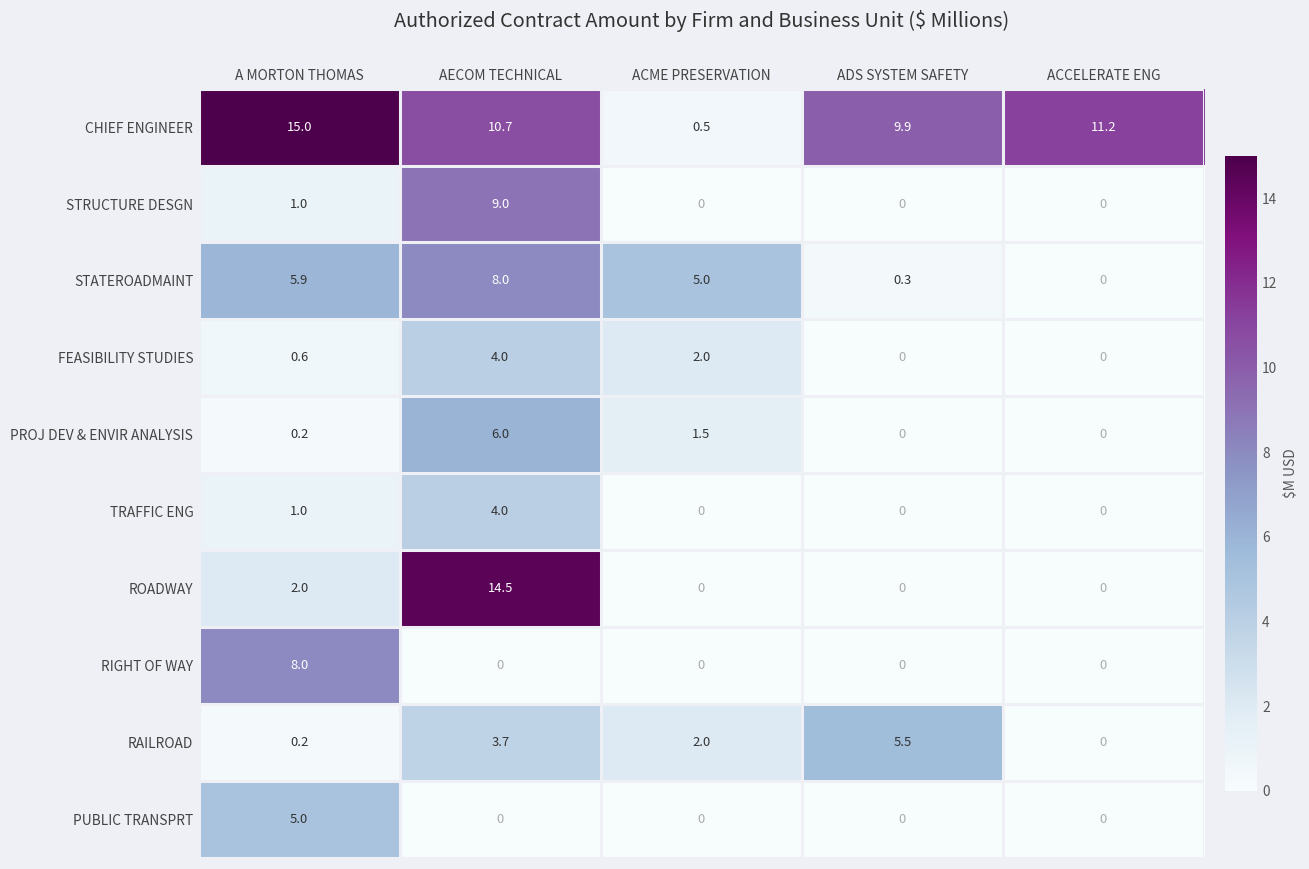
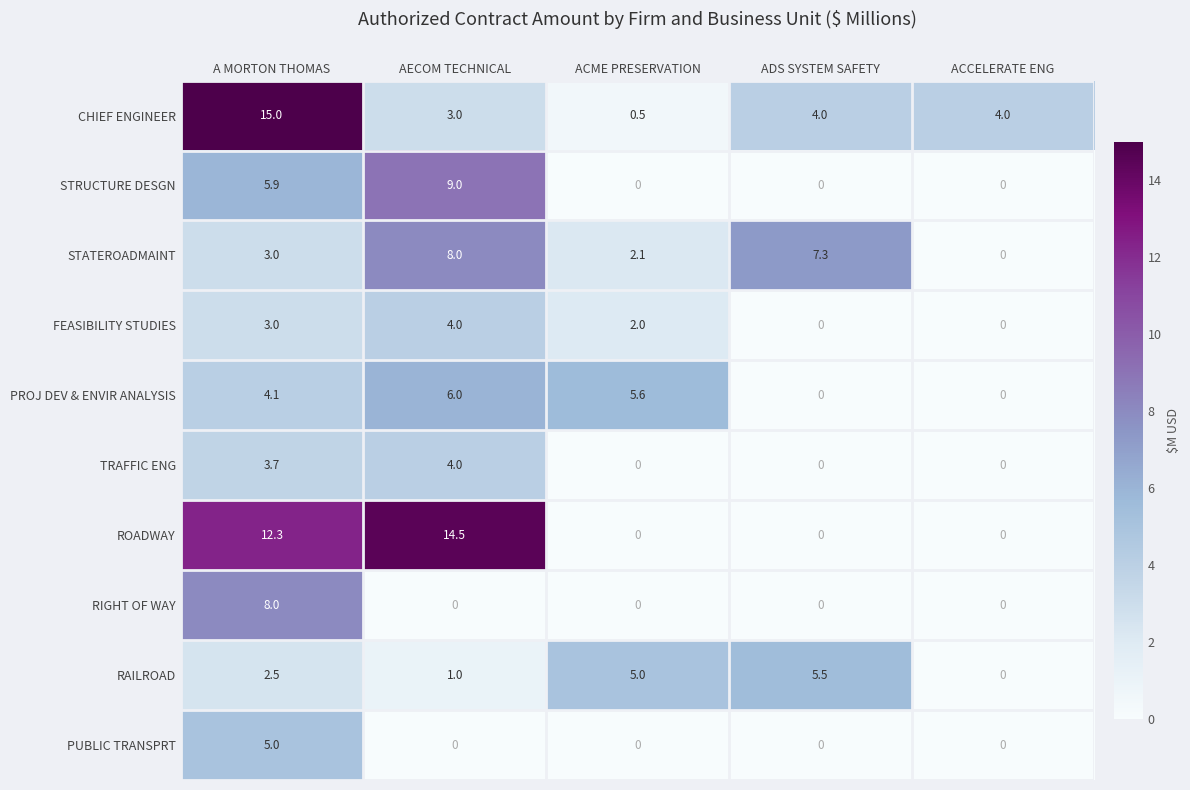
CHIEF ENGINEER, AECOM TECHNICAL: 10.7 -> 3.0
CHIEF ENGINEER, ADS SYSTEM SAFETY: 9.9 -> 4.0
CHIEF ENGINEER, ACCELERATE ENG: 11.2 -> 4.0
STRUCTURE DESGN, A MORTON THOMAS: 1.0 -> 5.9
STATEROADMAINT, A MORTON THOMAS: 5.9 -> 3.0
STATEROADMAINT, ACME PRESERVATION: 5.0 -> 2.1
STATEROADMAINT, ADS SYSTEM SAFETY: 0.3 -> 7.3
FEASIBILITY STUDIES, A MORTON THOMAS: 0.6 -> 3.0
PROJ DEV & ENVIR ANALYSIS, A MORTON THOMAS: 0.2 -> 4.1
PROJ DEV & ENVIR ANALYSIS, ACME PRESERVATION: 1.5 -> 5.6
TRAFFIC ENG, A MORTON THOMAS: 1.0 -> 3.7
ROADWAY, A MORTON THOMAS: 2.0 -> 12.3
RAILROAD, A MORTON THOMAS: 0.2 -> 2.5
RAILROAD, AECOM TECHNICAL: 3.7 -> 1.0
RAILROAD, ACME PRESERVATION: 2.0 -> 5.0
